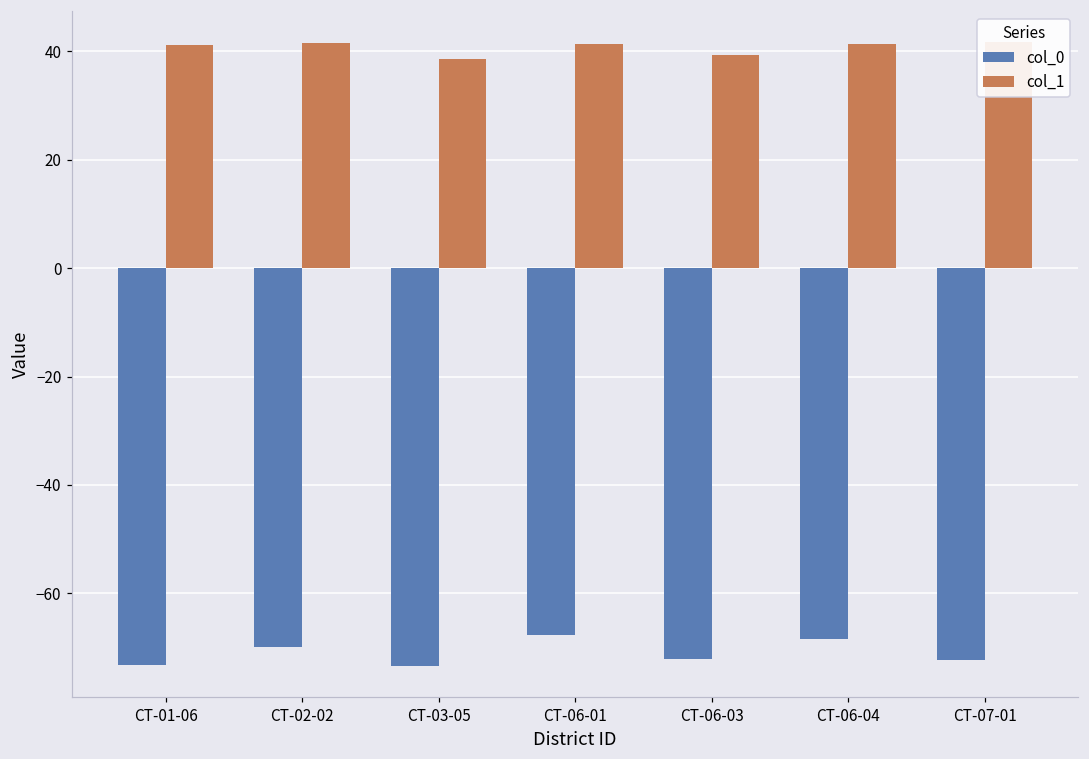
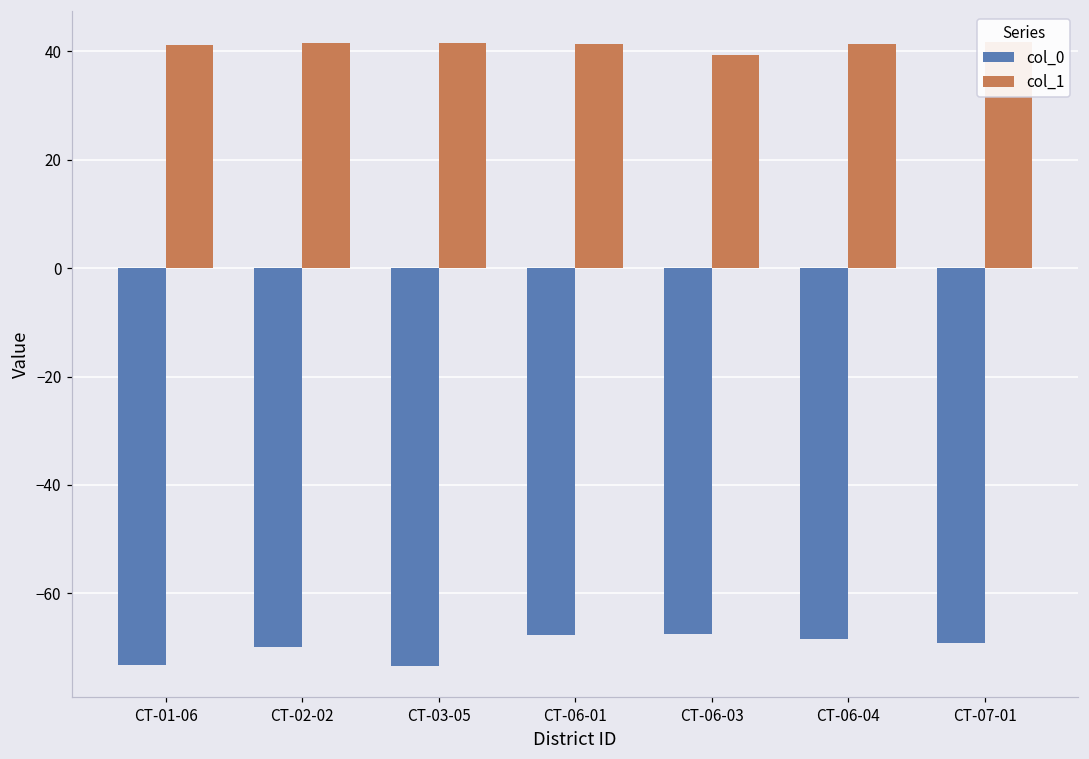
col_1, CT-03-05: 39 -> 42
col_0, CT-06-03: -72 -> -68
col_0, CT-07-01: -72 -> -69
